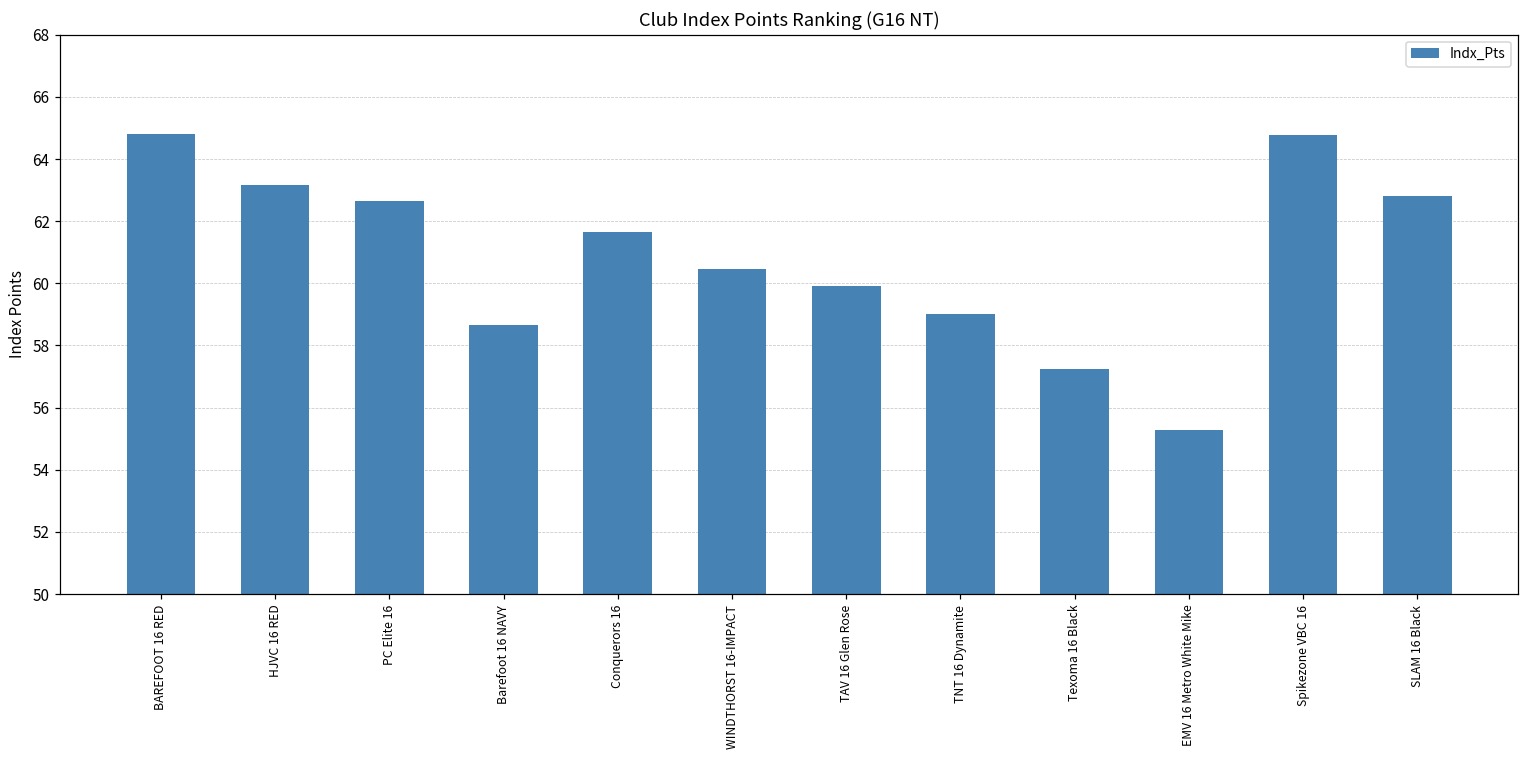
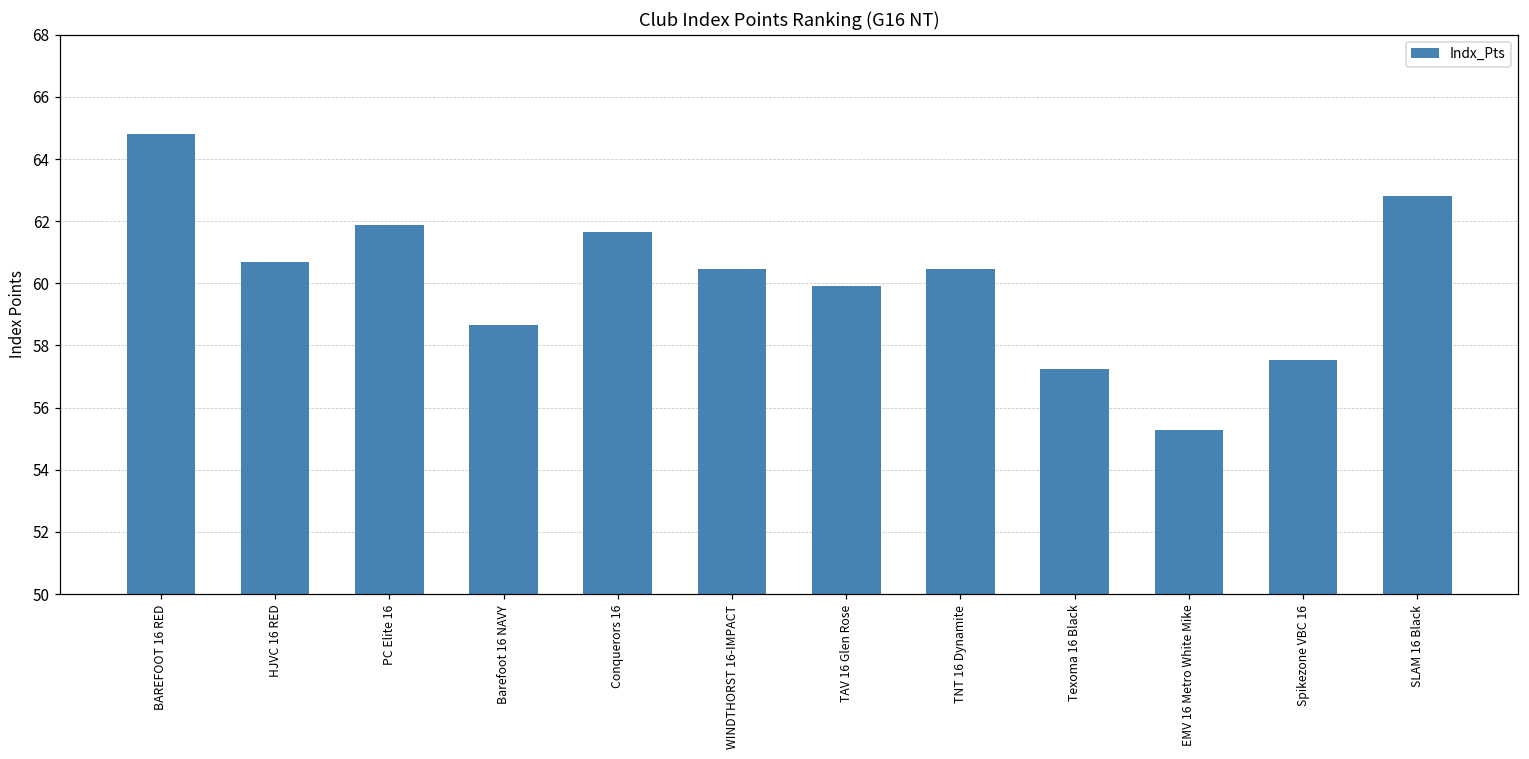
HJVC 16 RED: 63.2 -> 60.7
PC Elite 16: 62.6 -> 61.9
TNT 16 Dynamite: 59.0 -> 60.5
Spikezone VBC 16: 64.8 -> 57.5
